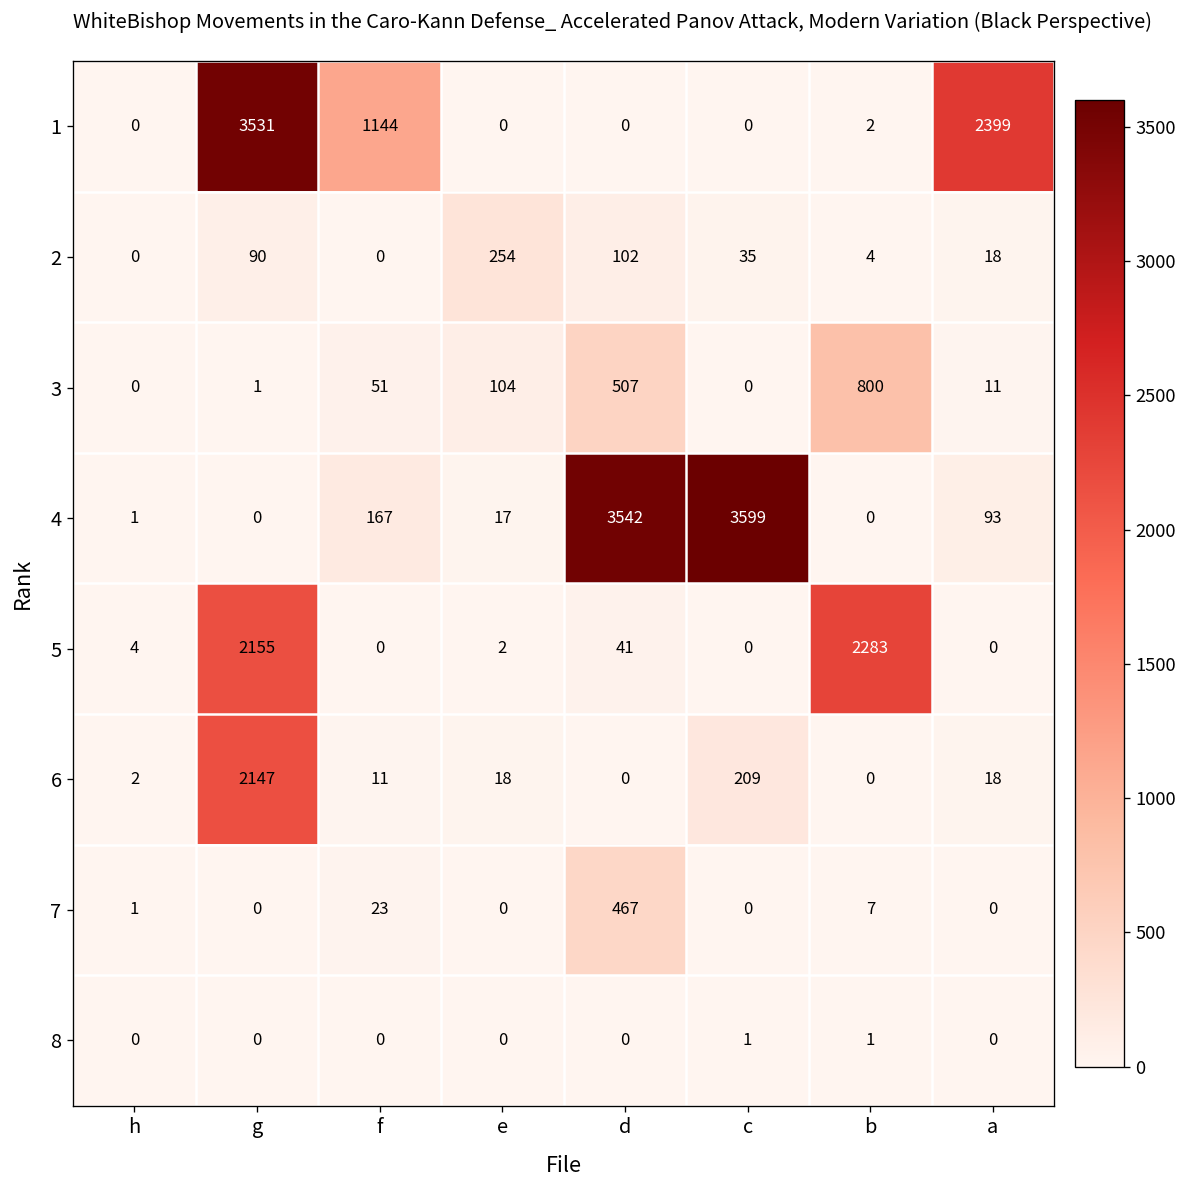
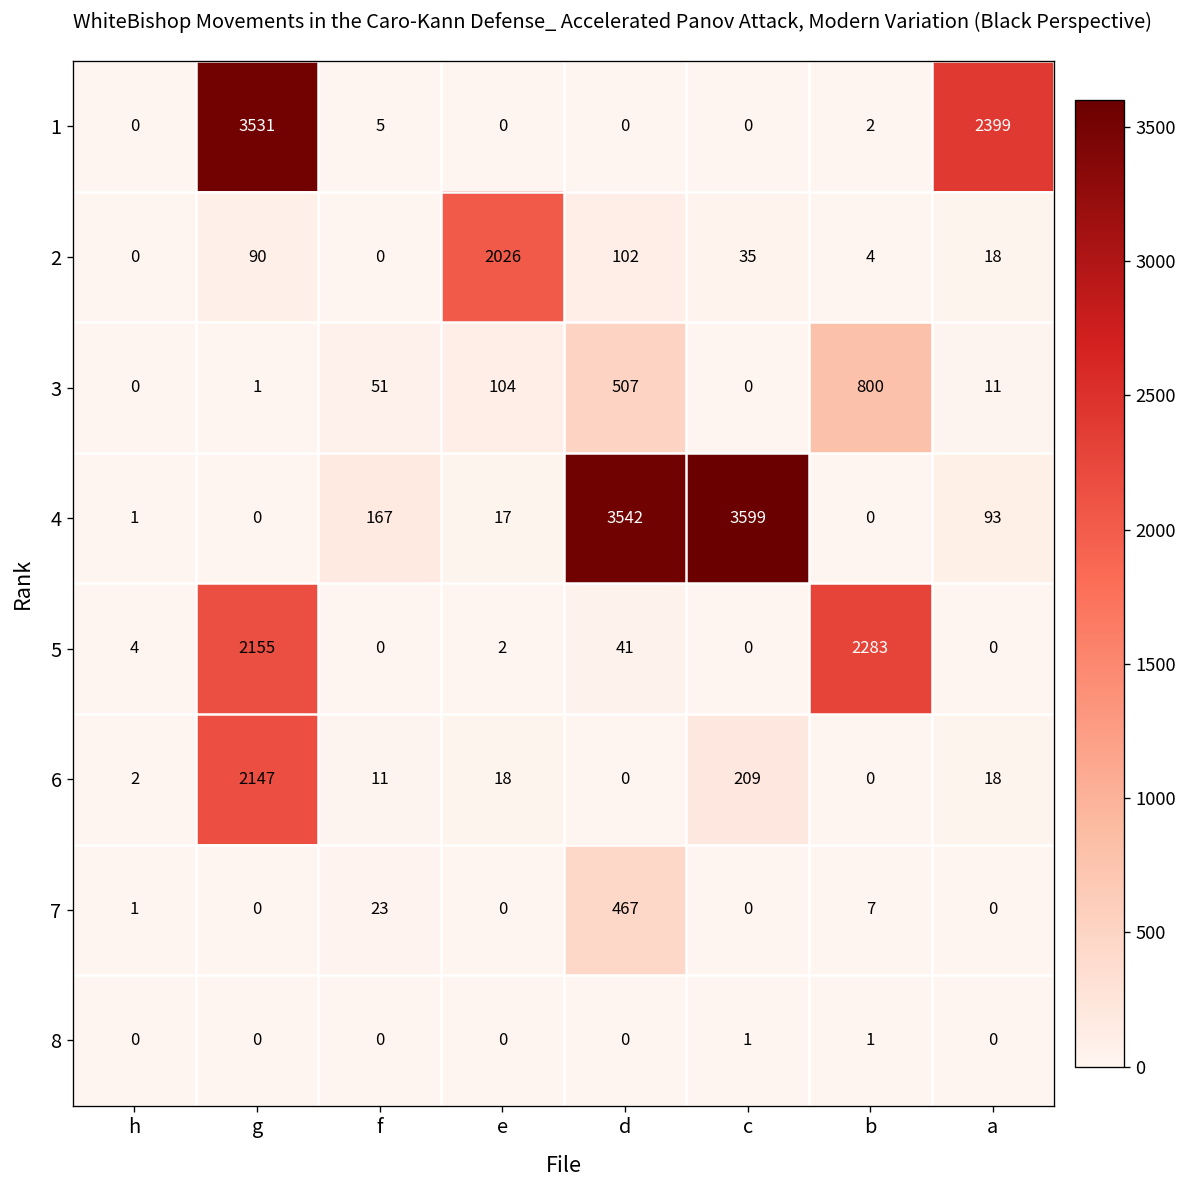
1, f: 1144 -> 5
2, e: 254 -> 2026
